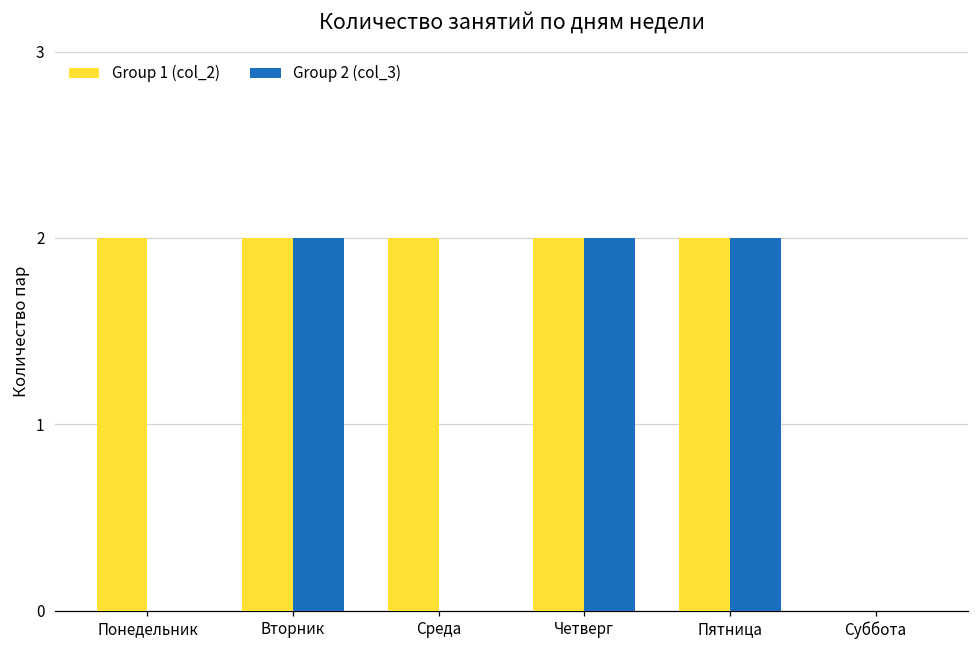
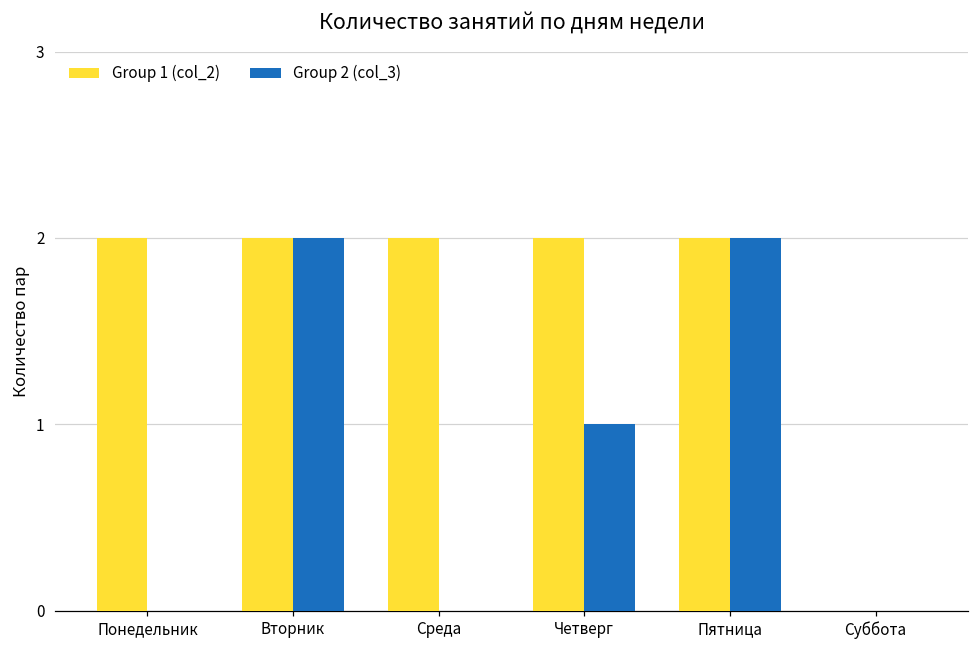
Group 2 (col_3), Четверг: 2 -> 1
